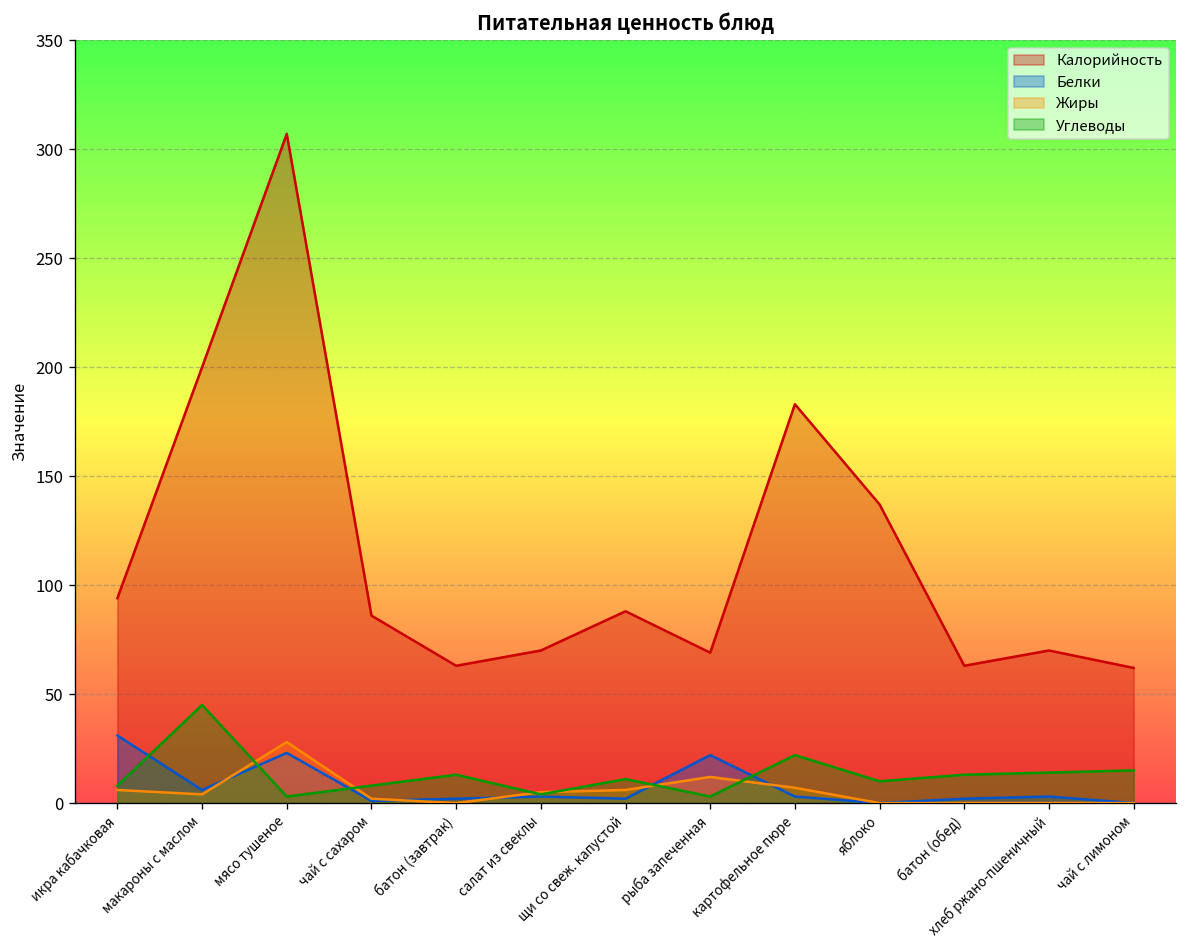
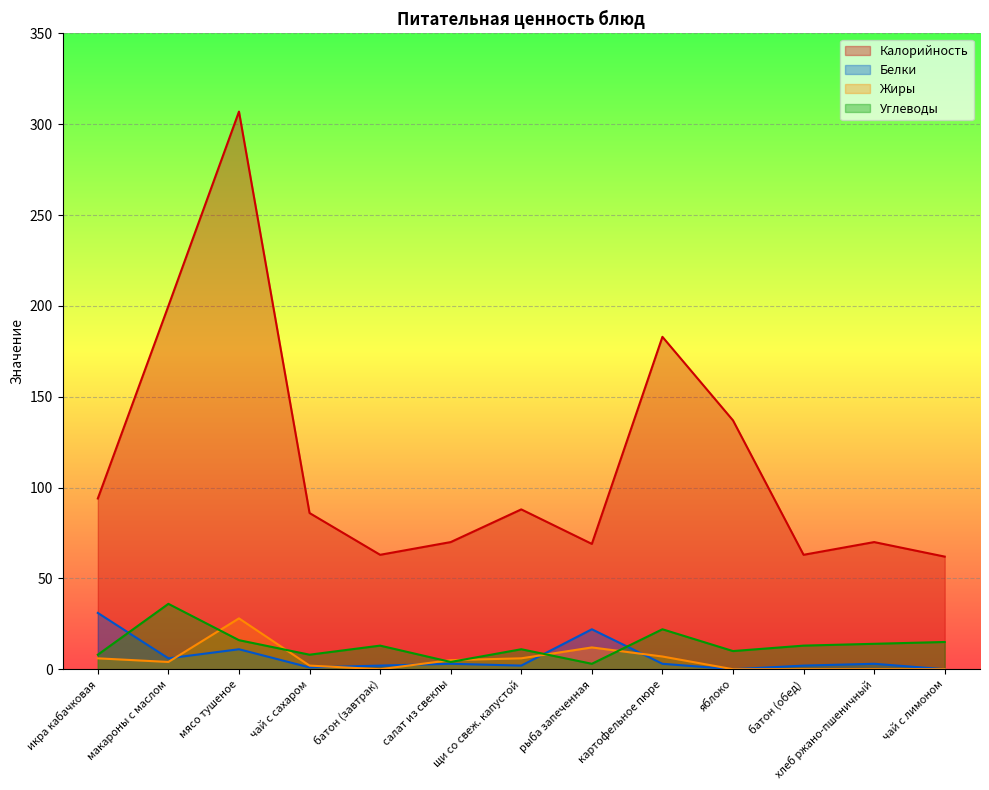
Углеводы, макароны с маслом: 45 -> 36
Белки, мясо тушеное: 23 -> 11
Углеводы, мясо тушеное: 3 -> 16
